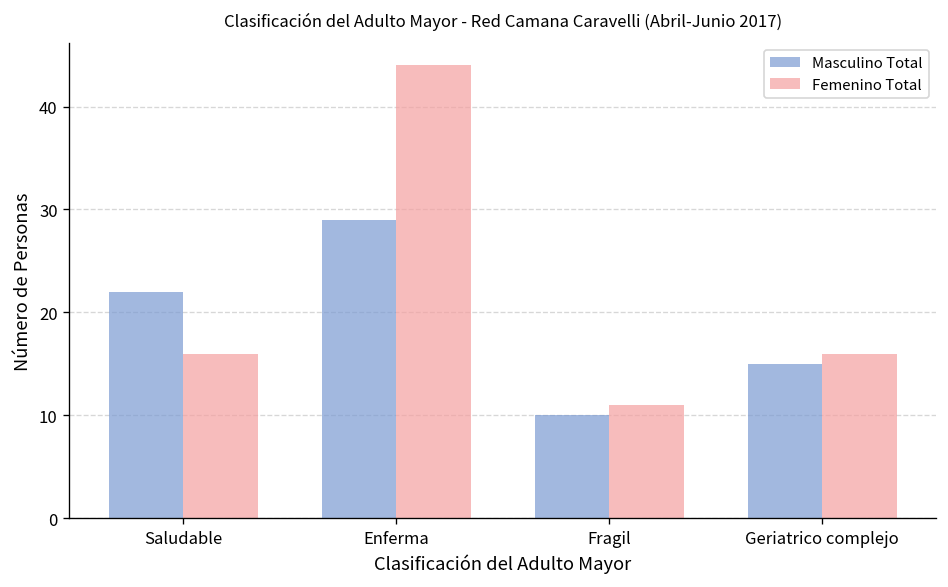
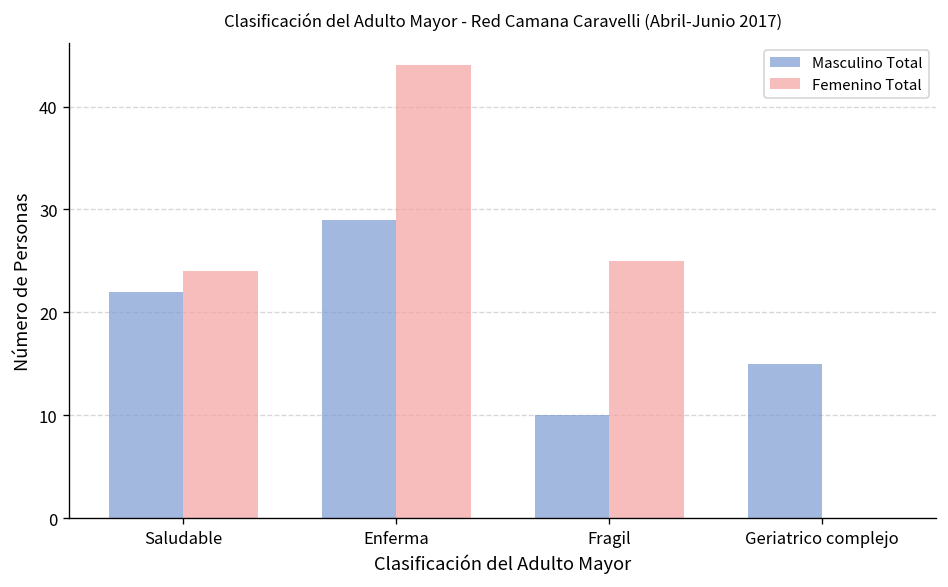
Femenino Total, Saludable: 16 -> 24
Femenino Total, Fragil: 11 -> 25
Femenino Total, Geriatrico complejo: 16 -> 0
